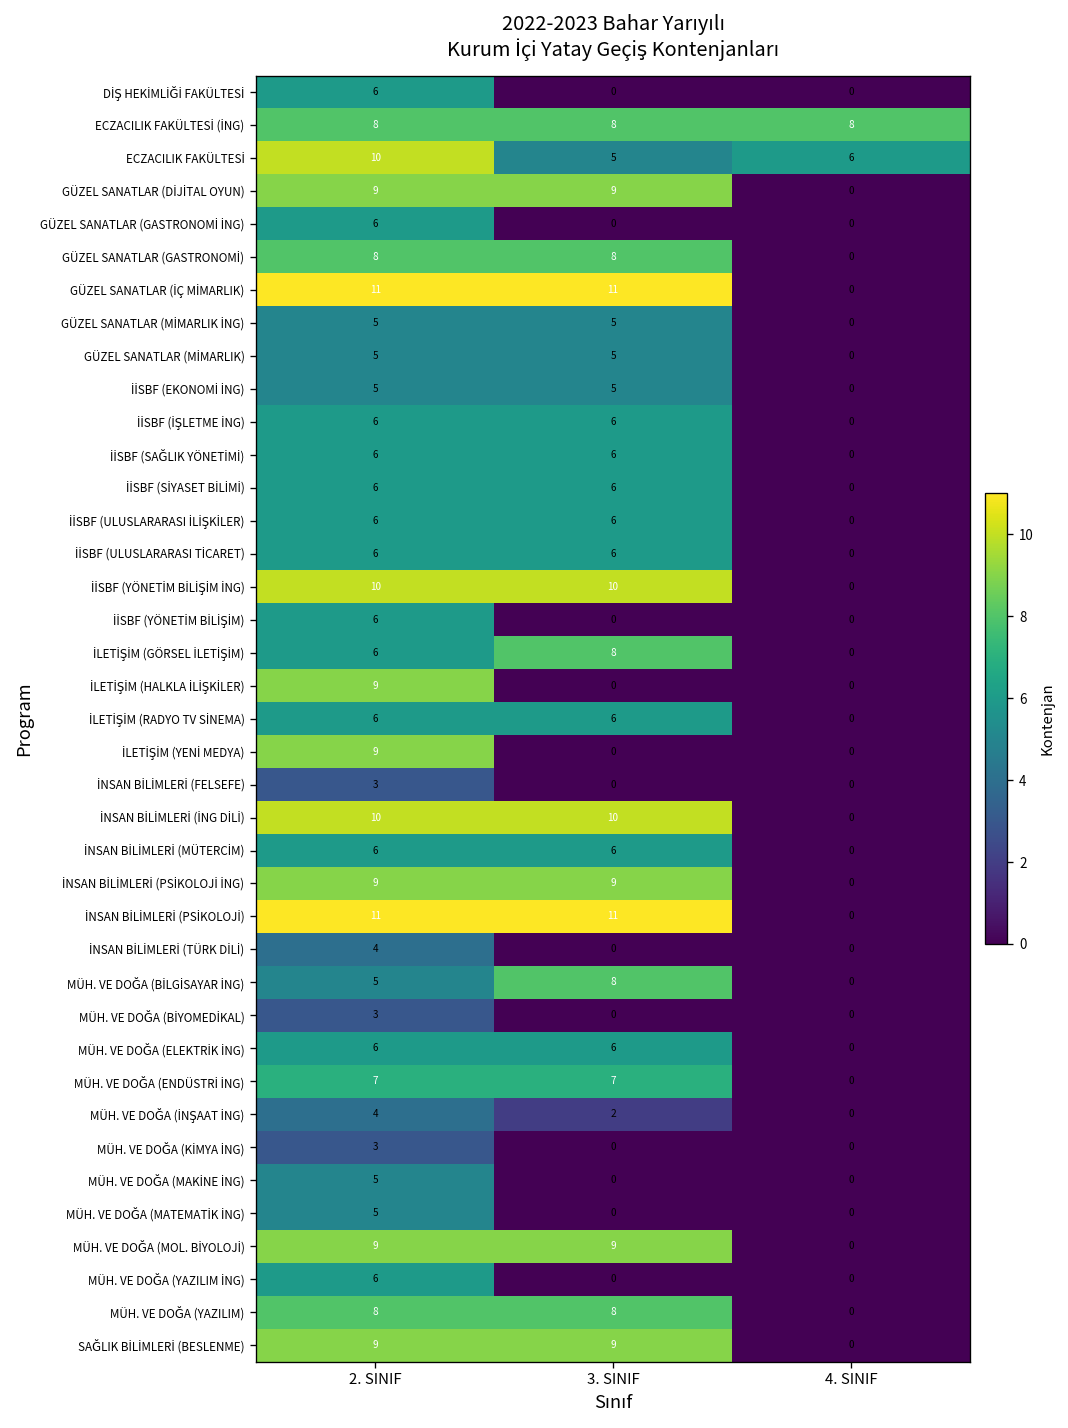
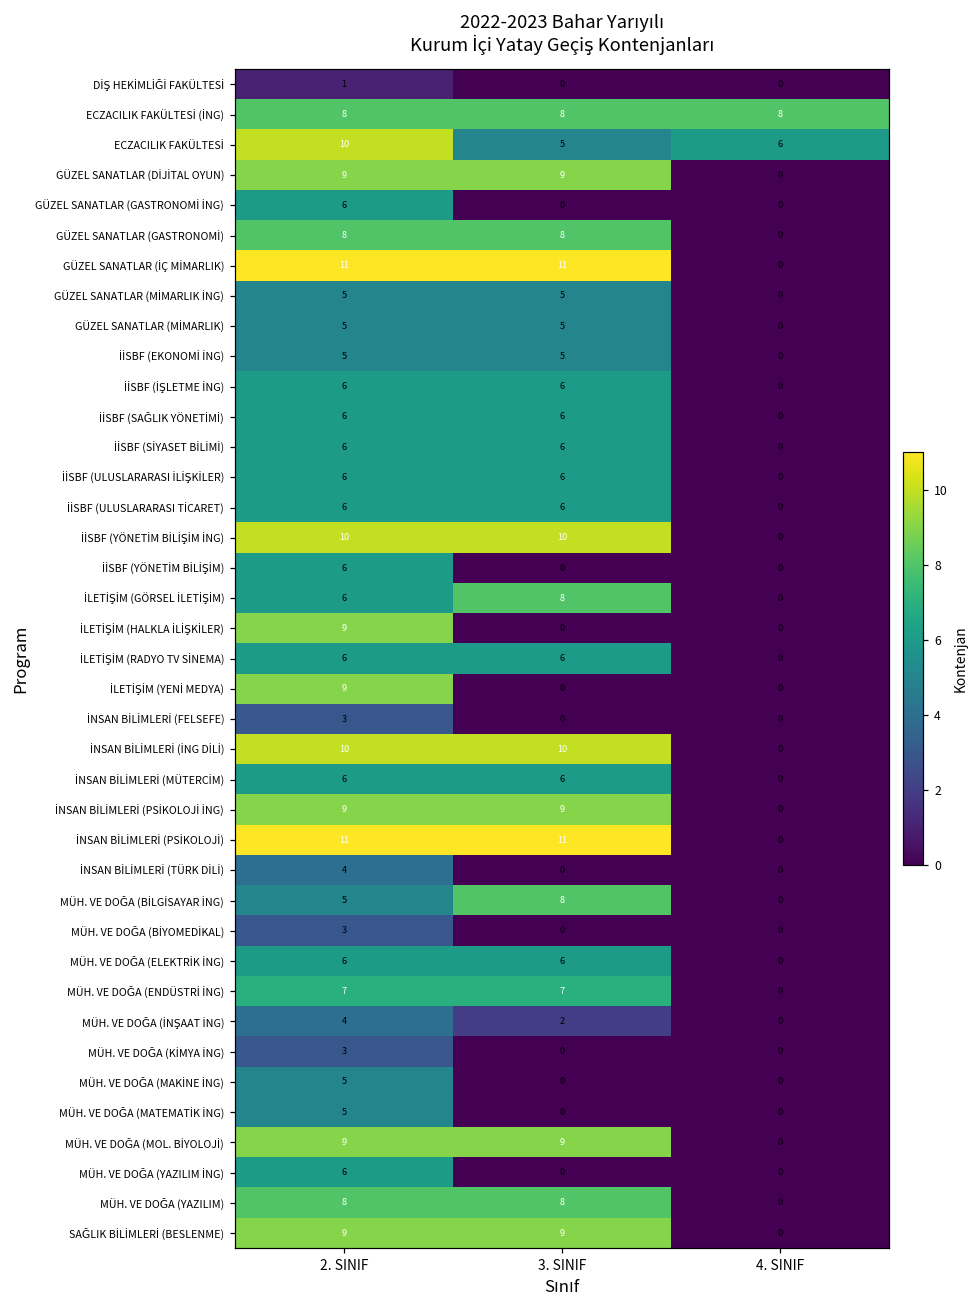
DİŞ HEKİMLİĞİ FAKÜLTESİ, 2. SINIF: 6 -> 1
